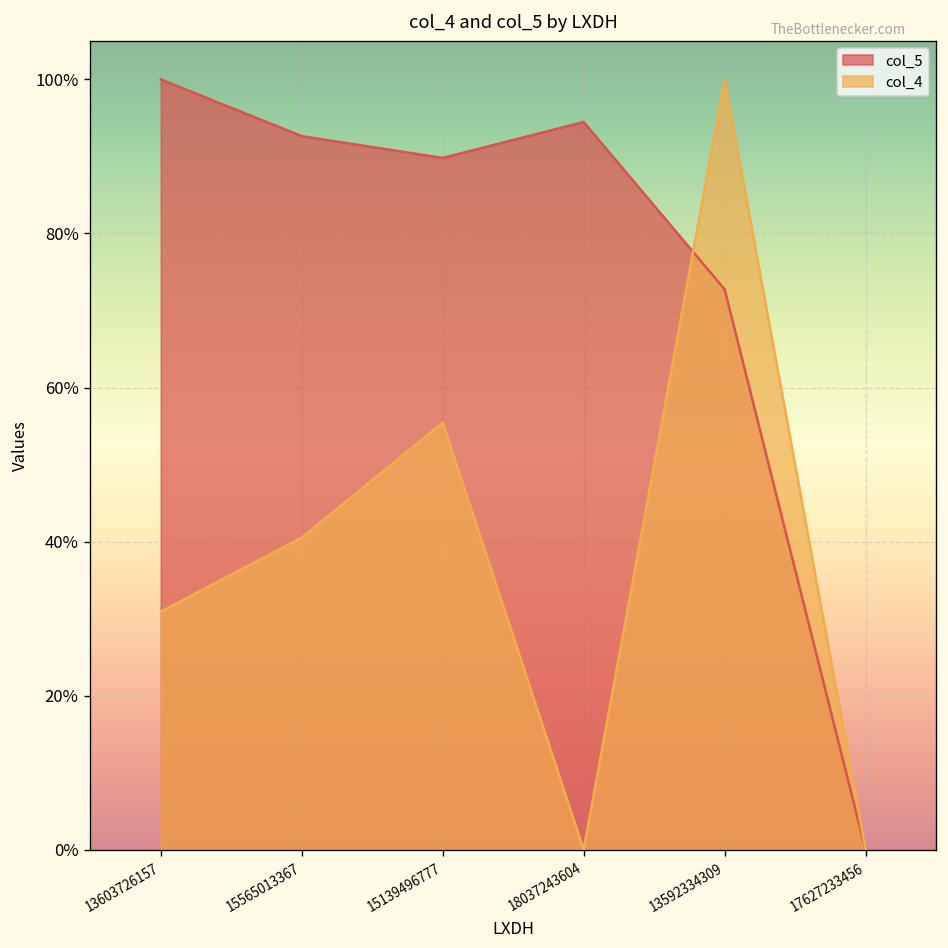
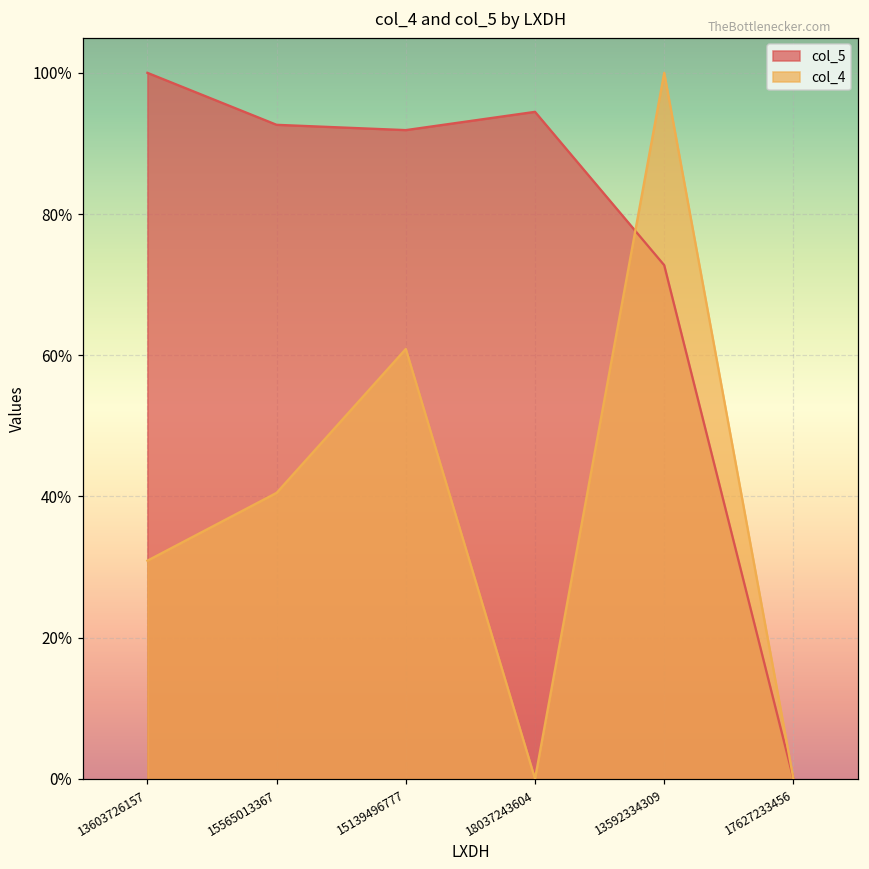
col_5, 15139496777: 90% -> 92%
col_4, 15139496777: 55% -> 61%
